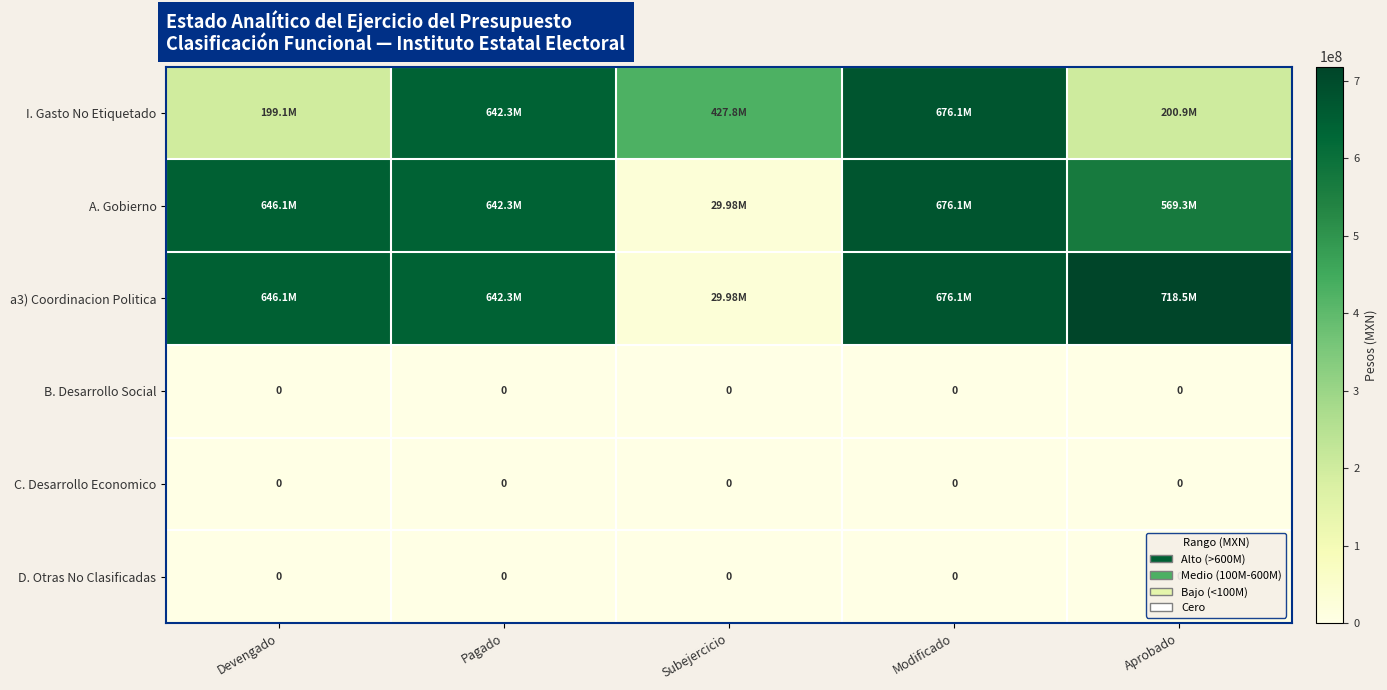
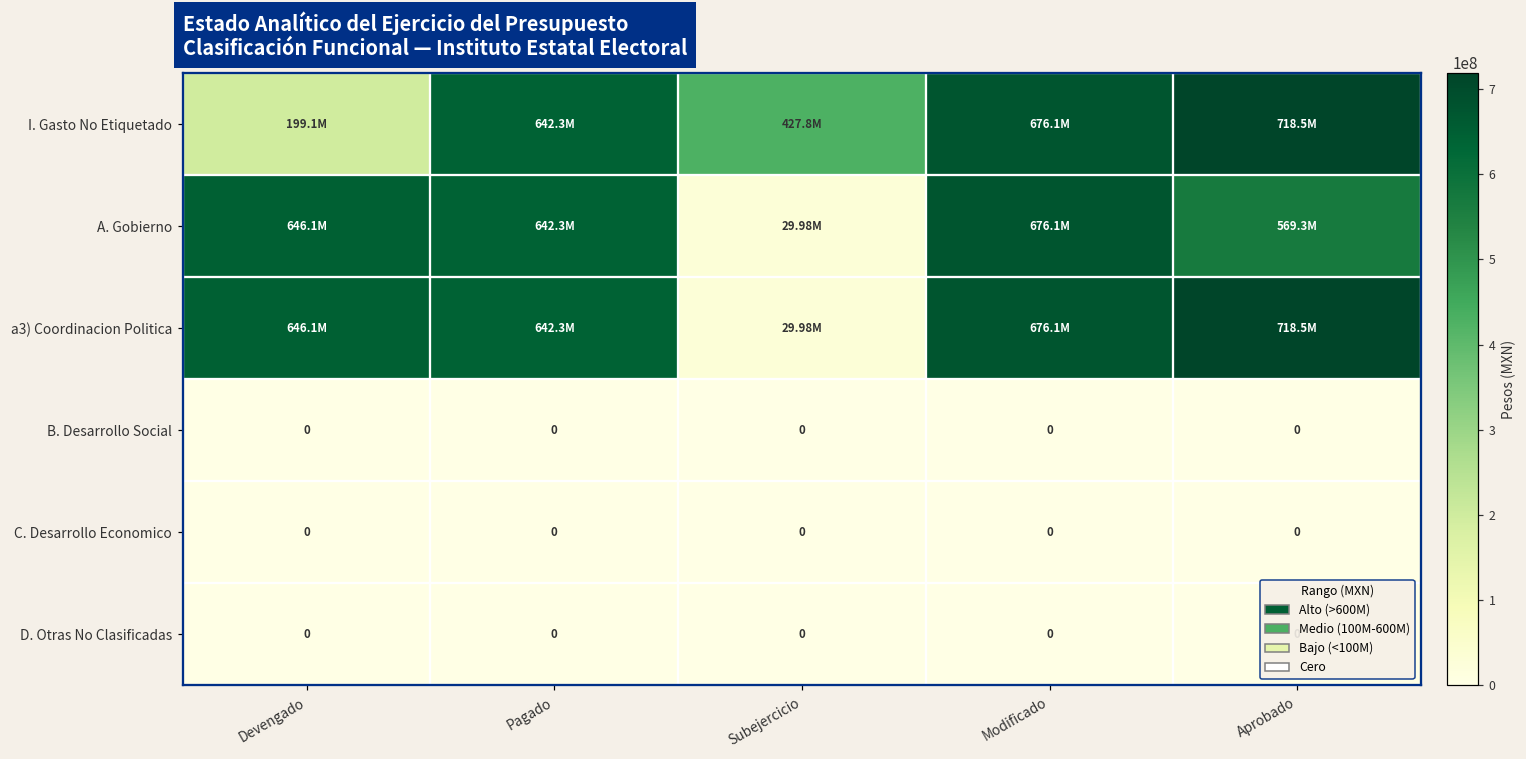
I. Gasto No Etiquetado, Aprobado: 200.9M -> 718.5M
